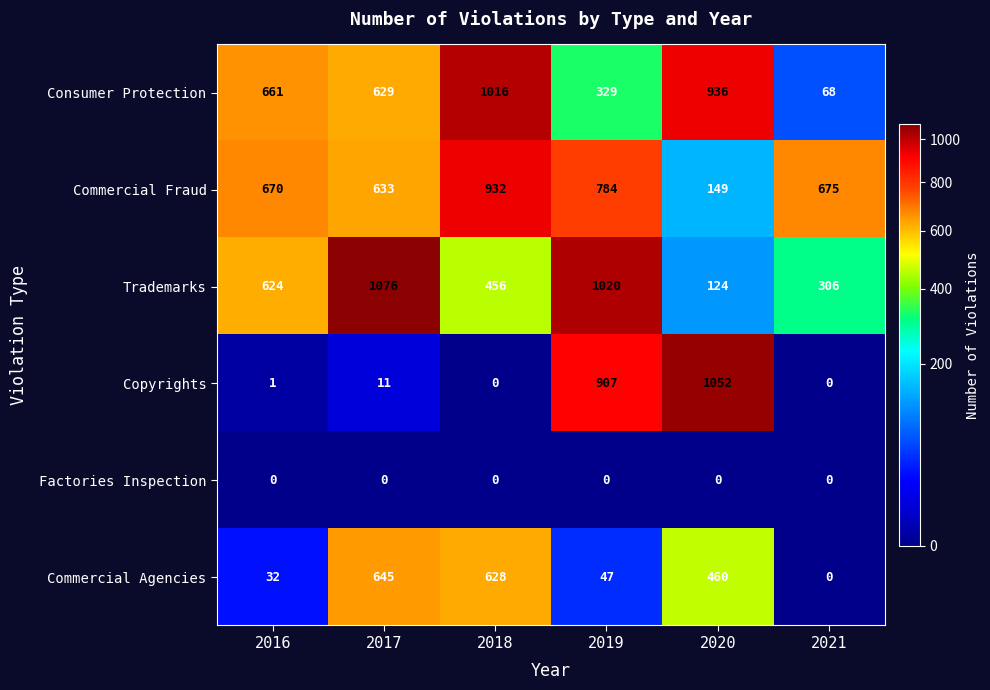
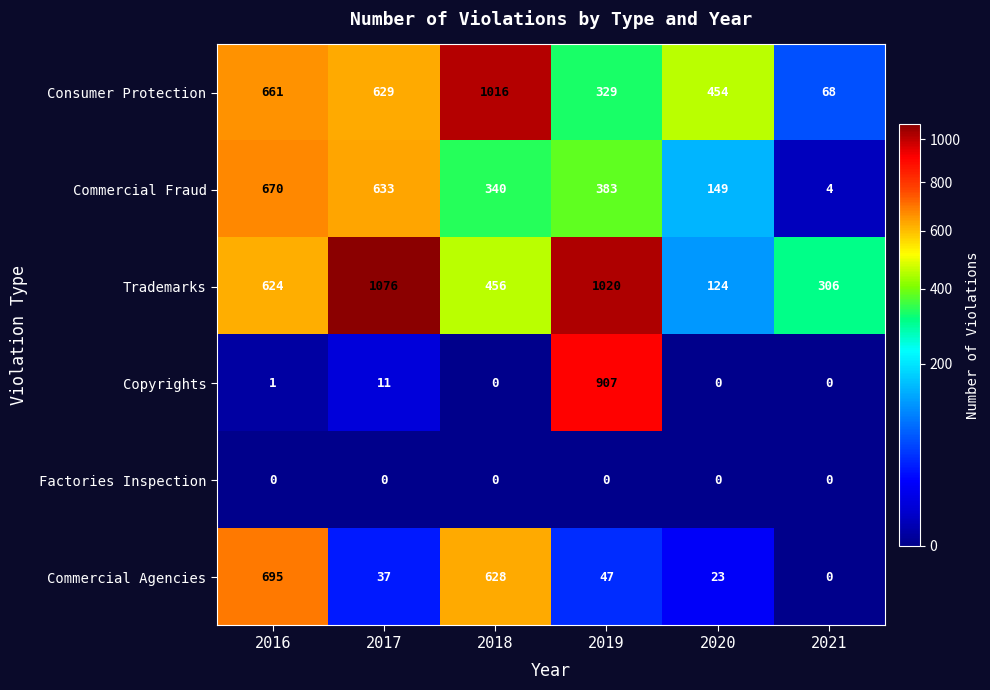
Consumer Protection, 2020: 936 -> 454
Commercial Fraud, 2018: 932 -> 340
Commercial Fraud, 2019: 784 -> 383
Commercial Fraud, 2021: 675 -> 4
Copyrights, 2020: 1052 -> 0
Commercial Agencies, 2016: 32 -> 695
Commercial Agencies, 2017: 645 -> 37
Commercial Agencies, 2020: 460 -> 23
